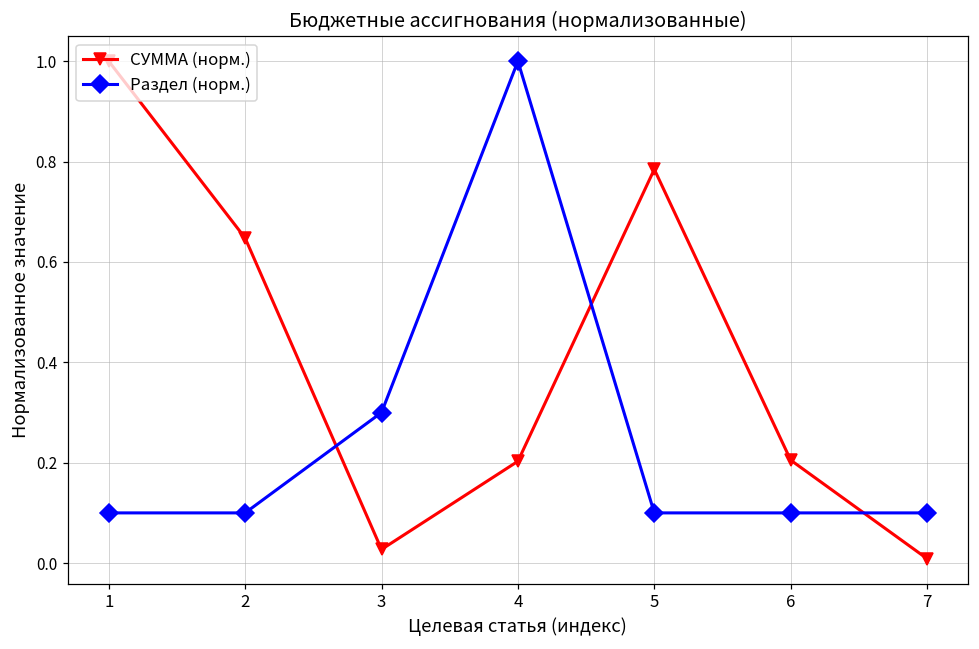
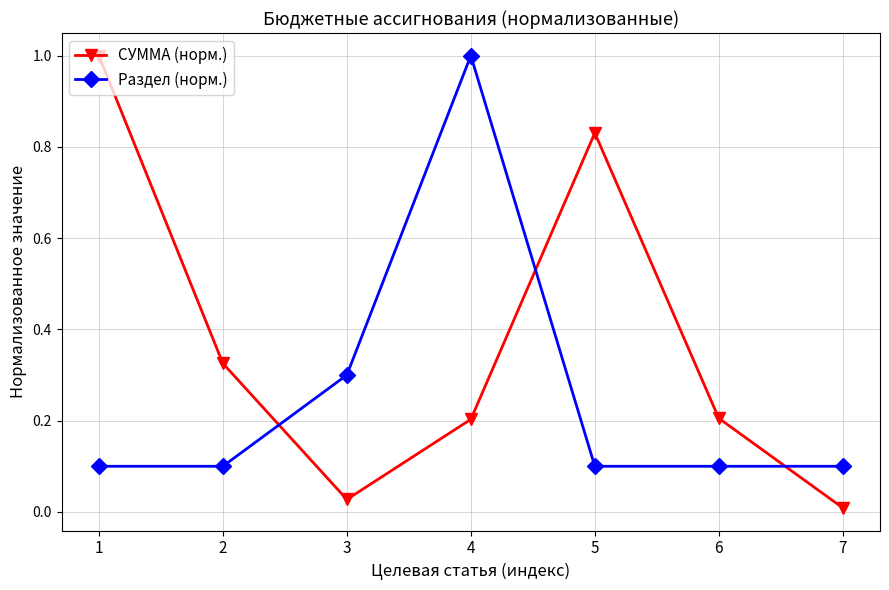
СУММА (норм.), 2: 0.65 -> 0.33
СУММА (норм.), 5: 0.78 -> 0.83
